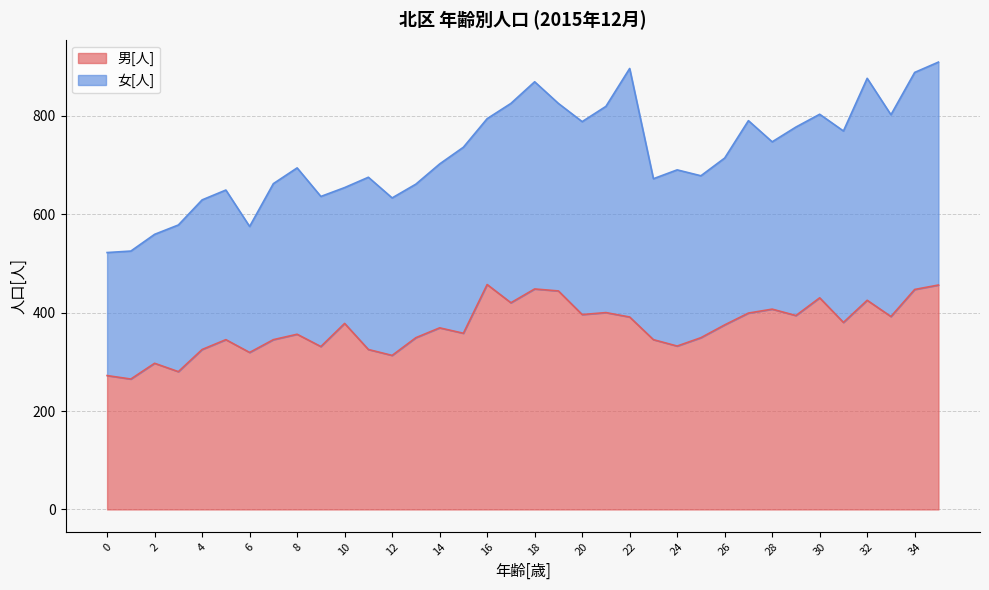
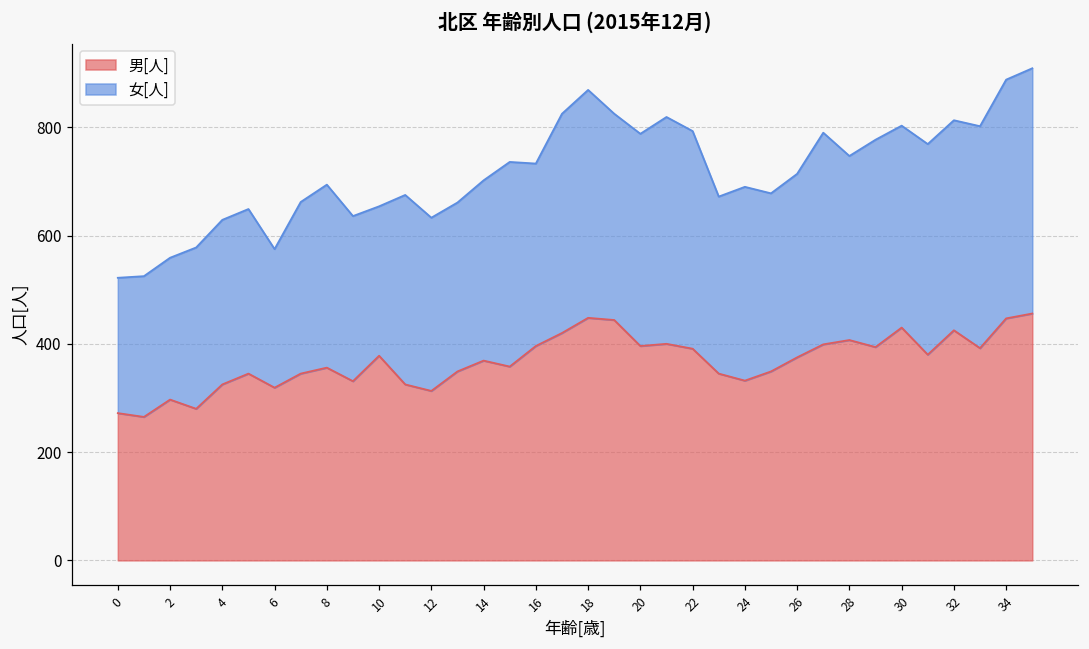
男[人], 16: 460 -> 400
女[人], 22: 510 -> 400
女[人], 32: 450 -> 390
